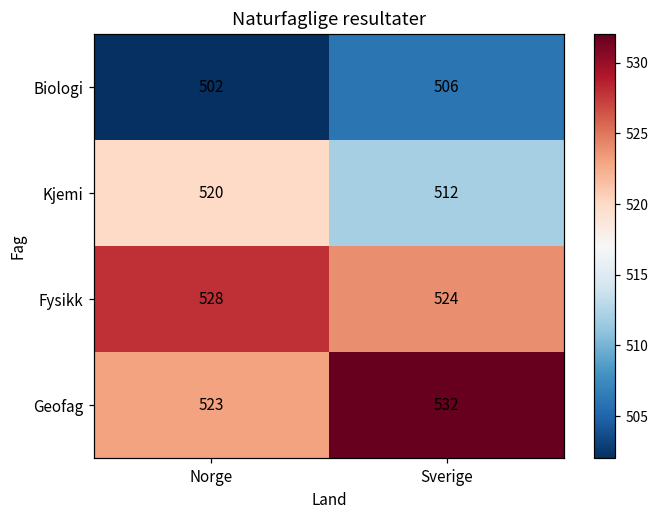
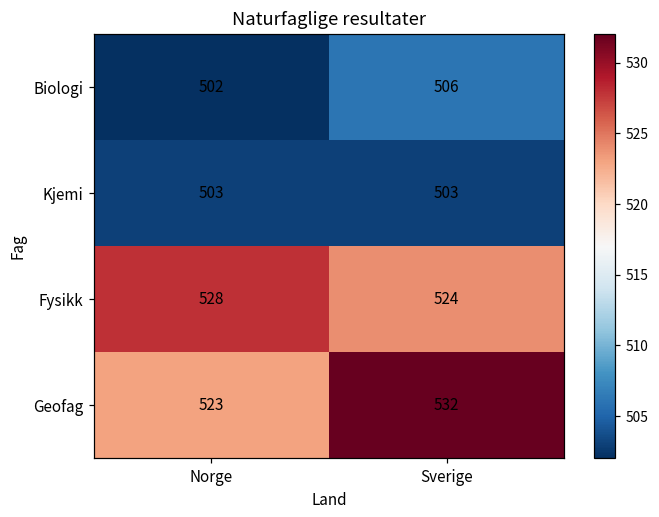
Kjemi, Norge: 520 -> 503
Kjemi, Sverige: 512 -> 503
